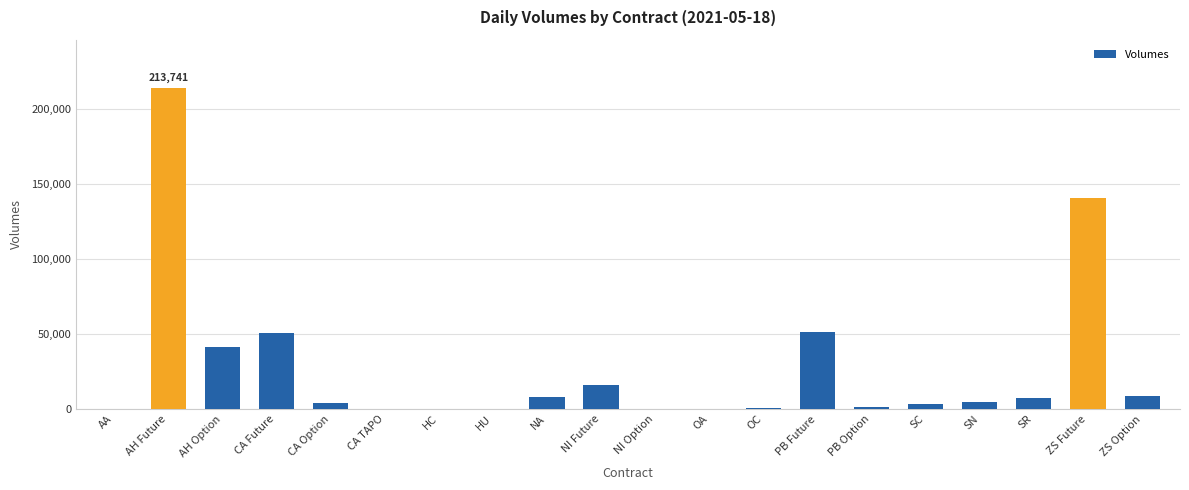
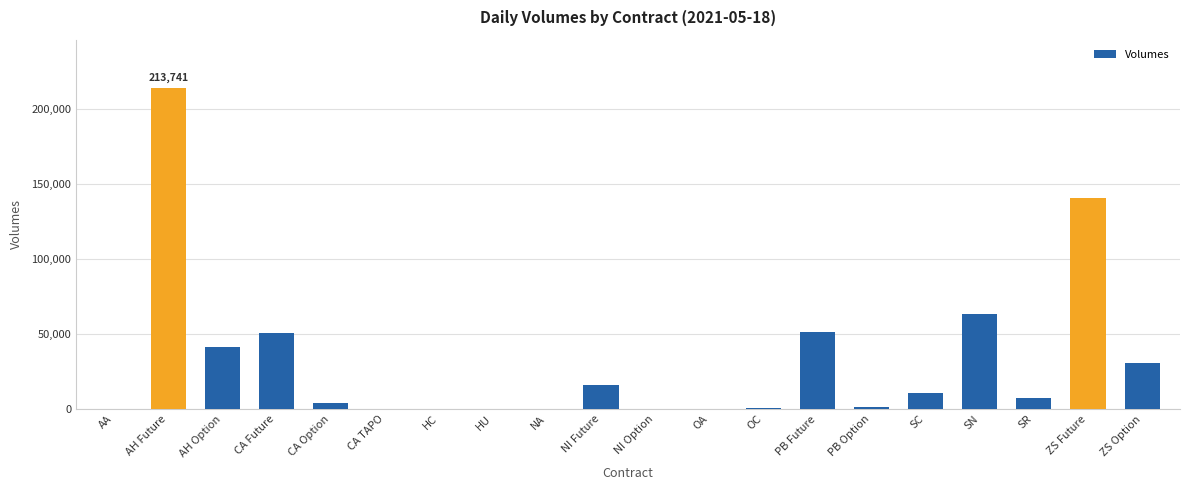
NA: 8,000 -> 0
SC: 3,000 -> 11,000
SN: 5,000 -> 63,000
ZS Option: 9,000 -> 31,000
